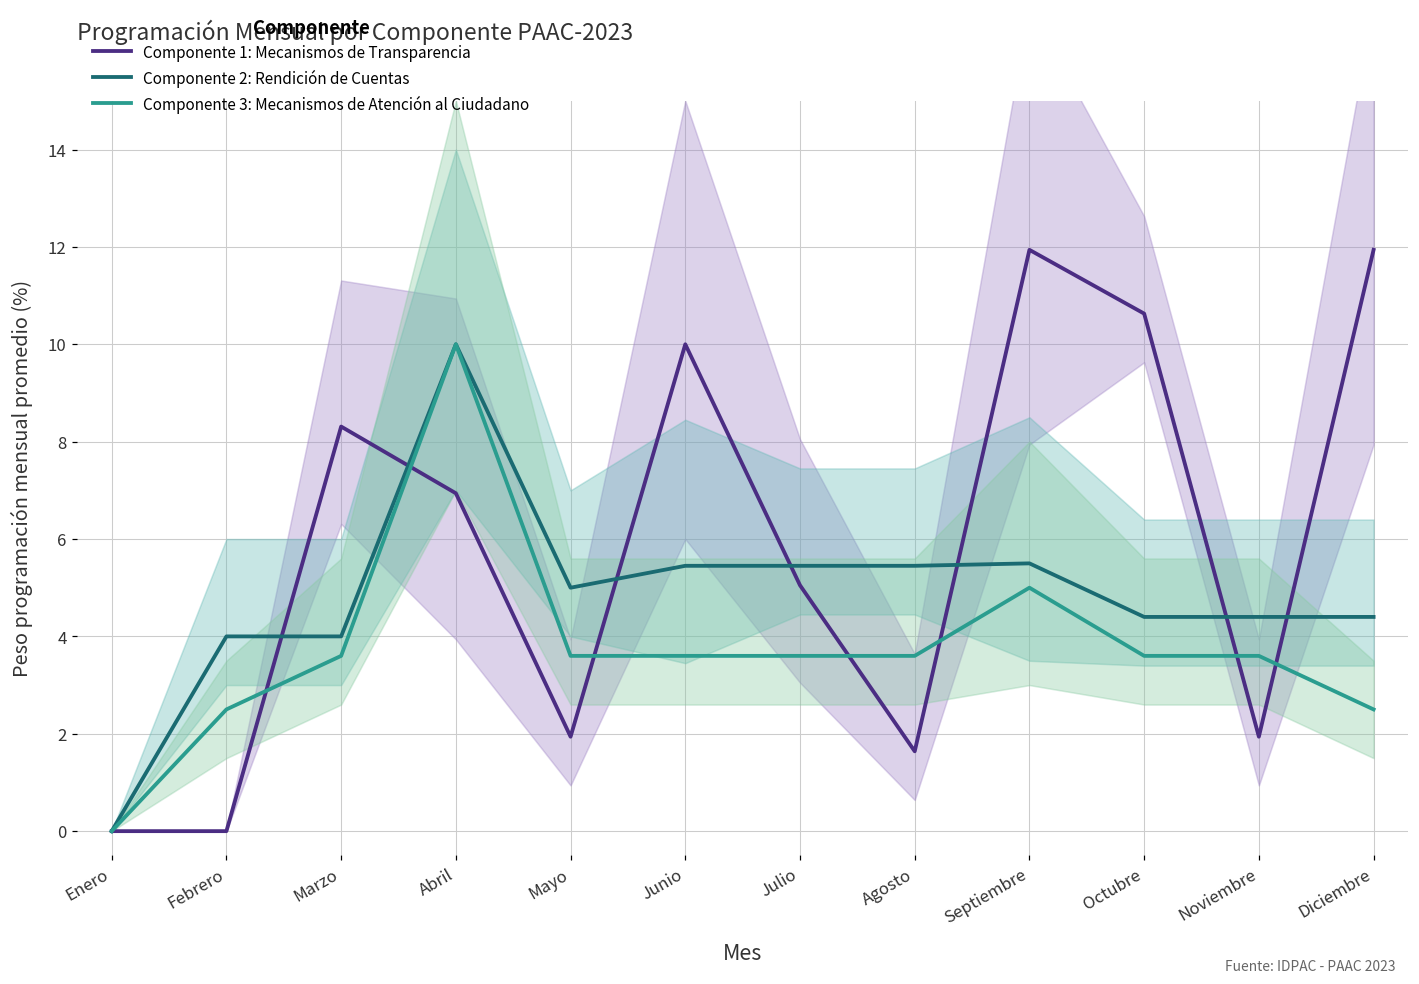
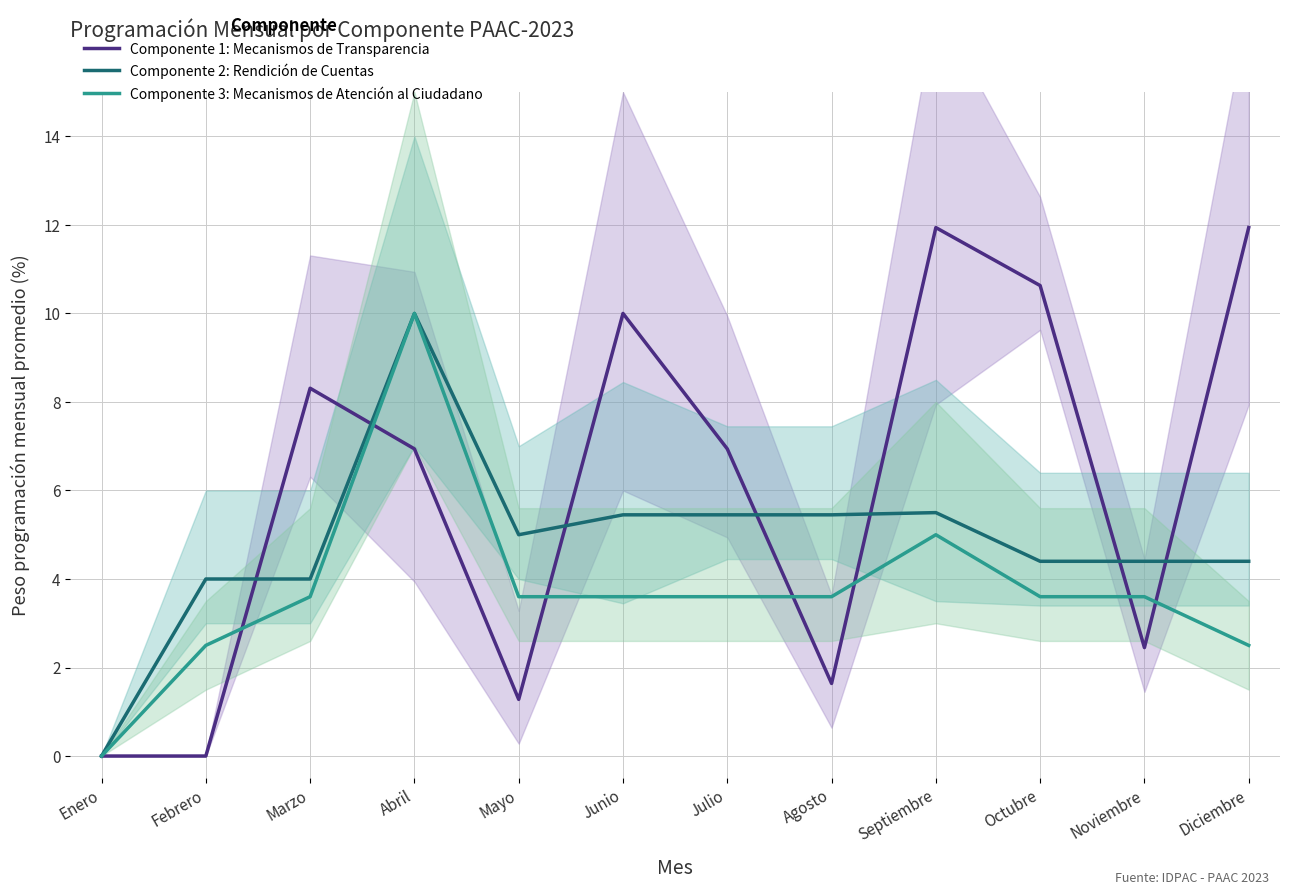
Componente 1: Mecanismos de Transparencia, Mayo: 1.9 -> 1.3
Componente 1: Mecanismos de Transparencia, Julio: 5.1 -> 6.9
Componente 1: Mecanismos de Transparencia, Noviembre: 1.9 -> 2.5
